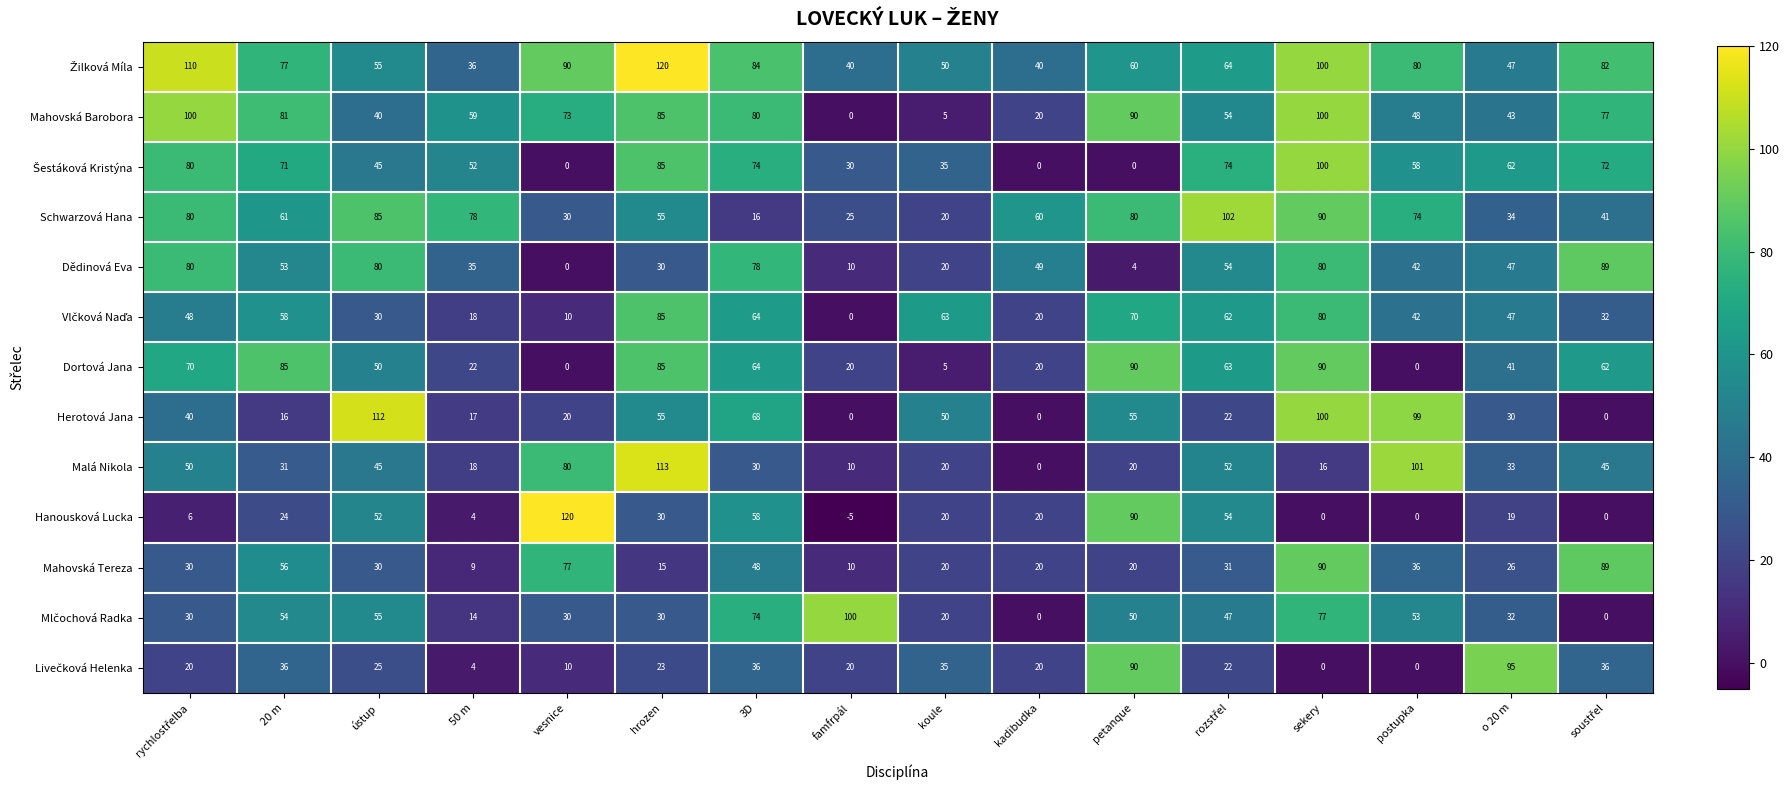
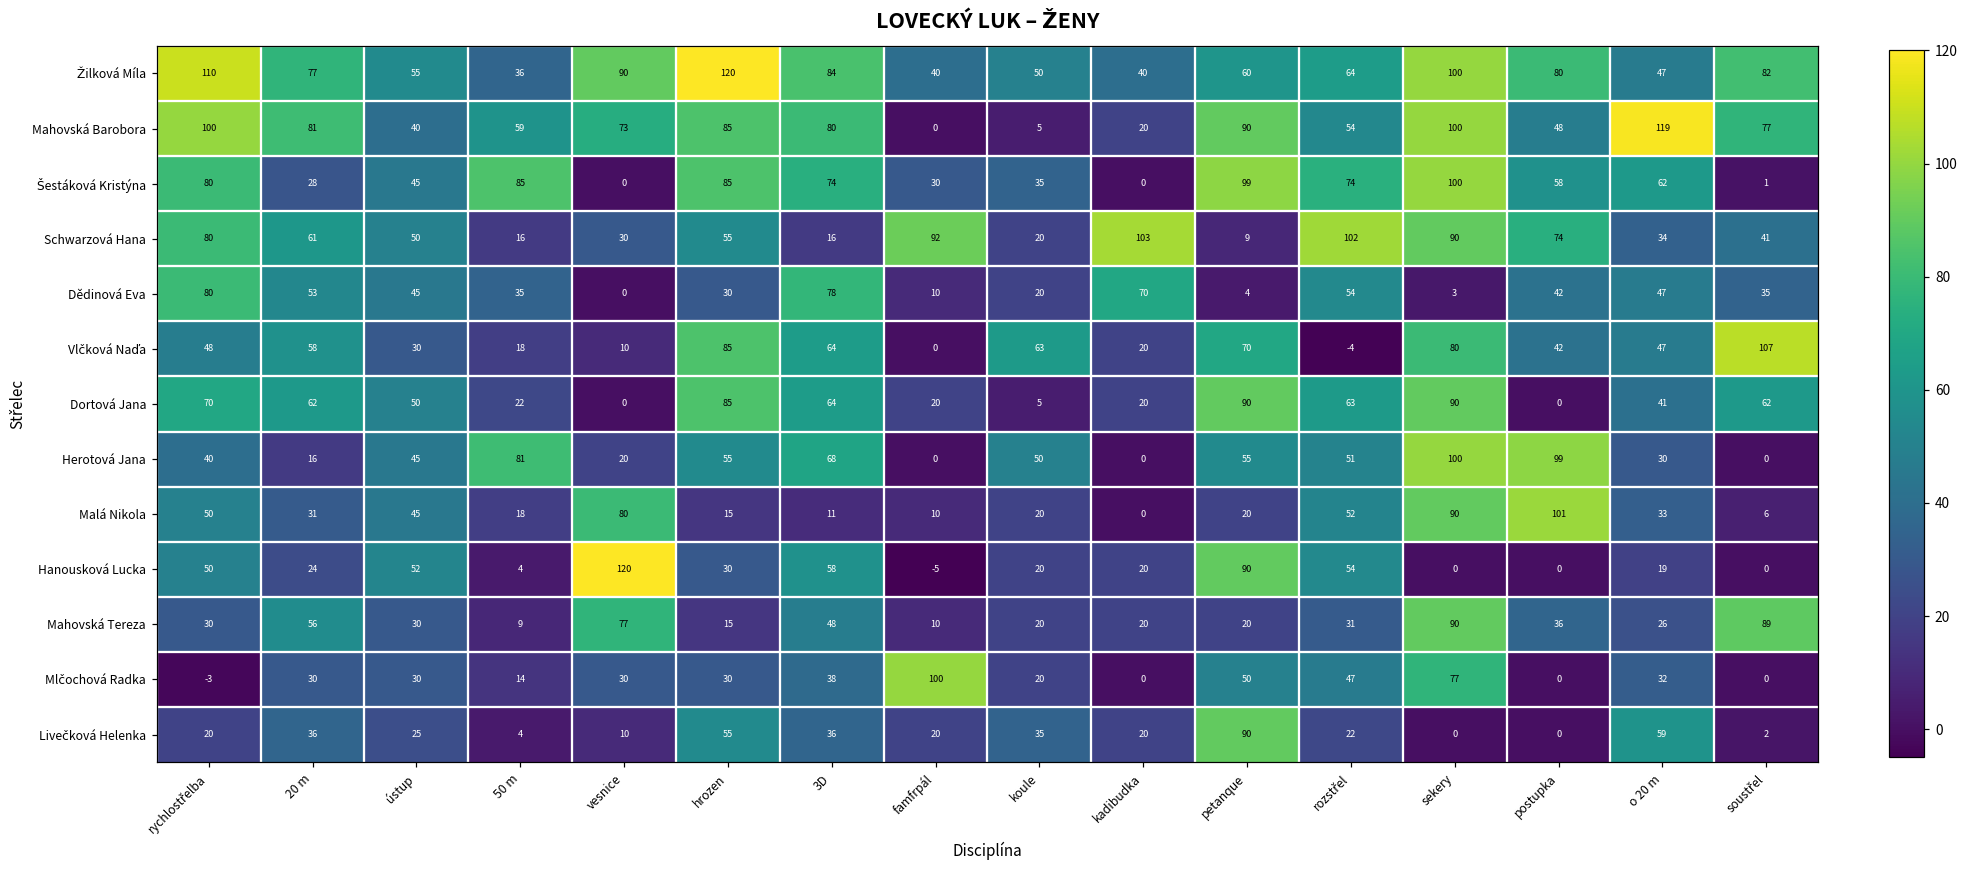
Mahovská Barobora, o 20 m: 43 -> 119
Šestáková Kristýna, 20 m: 71 -> 28
Šestáková Kristýna, 50 m: 52 -> 85
Šestáková Kristýna, petanque: 0 -> 99
Šestáková Kristýna, soustřel: 72 -> 1
Schwarzová Hana, ústup: 85 -> 50
Schwarzová Hana, 50 m: 78 -> 16
Schwarzová Hana, famfrpál: 25 -> 92
Schwarzová Hana, kadibudka: 60 -> 103
Schwarzová Hana, petanque: 80 -> 9
Dědinová Eva, ústup: 80 -> 45
Dědinová Eva, kadibudka: 49 -> 70
Dědinová Eva, sekery: 80 -> 3
Dědinová Eva, soustřel: 89 -> 35
Vlčková Naďa, rozstřel: 62 -> -4
Vlčková Naďa, soustřel: 32 -> 107
Dortová Jana, 20 m: 85 -> 62
Herotová Jana, ústup: 112 -> 45
Herotová Jana, 50 m: 17 -> 81
Herotová Jana, rozstřel: 22 -> 51
Malá Nikola, hrozen: 113 -> 15
Malá Nikola, 3D: 30 -> 11
Malá Nikola, sekery: 16 -> 90
Malá Nikola, soustřel: 45 -> 6
Hanousková Lucka, rychlostřelba: 6 -> 50
Mlčochová Radka, rychlostřelba: 30 -> -3
Mlčochová Radka, 20 m: 54 -> 30
Mlčochová Radka, ústup: 55 -> 30
Mlčochová Radka, 3D: 74 -> 38
Mlčochová Radka, postupka: 53 -> 0
Livečková Helenka, hrozen: 23 -> 55
Livečková Helenka, o 20 m: 95 -> 59
Livečková Helenka, soustřel: 36 -> 2
